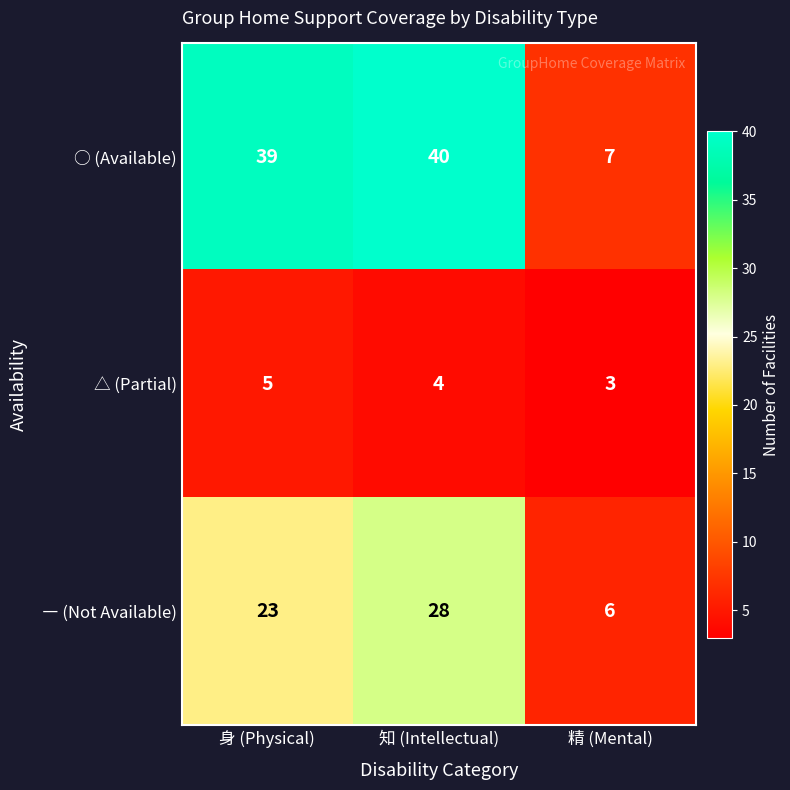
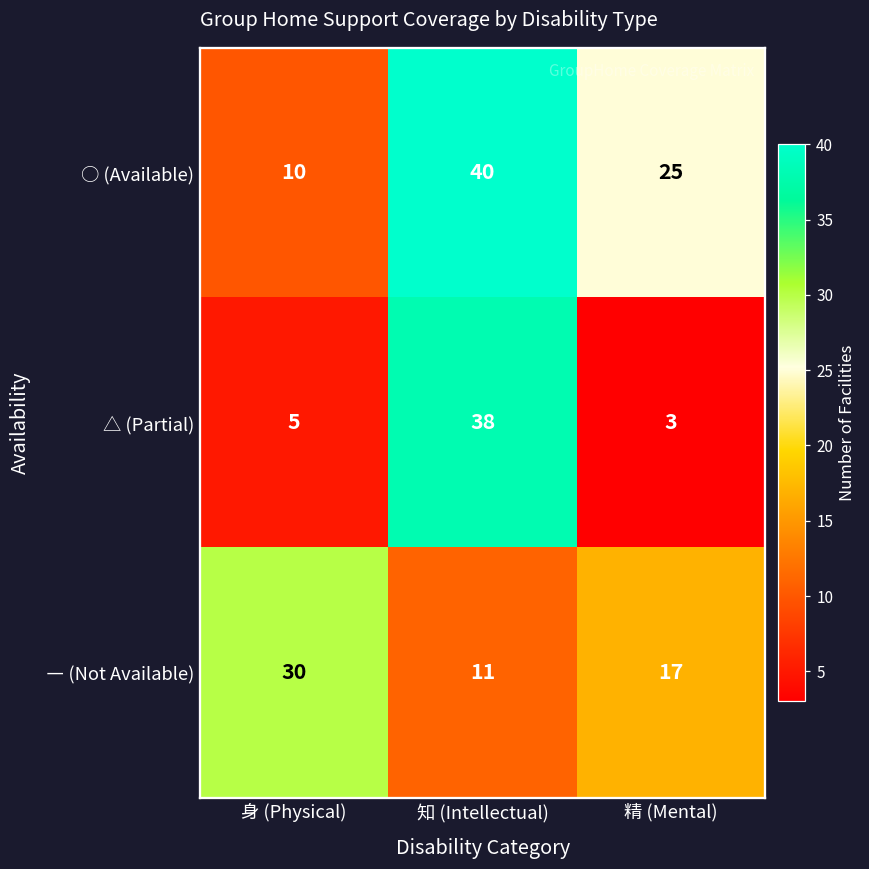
○ (Available), 身 (Physical): 39 -> 10
○ (Available), 精 (Mental): 7 -> 25
△ (Partial), 知 (Intellectual): 4 -> 38
― (Not Available), 身 (Physical): 23 -> 30
― (Not Available), 知 (Intellectual): 28 -> 11
― (Not Available), 精 (Mental): 6 -> 17
